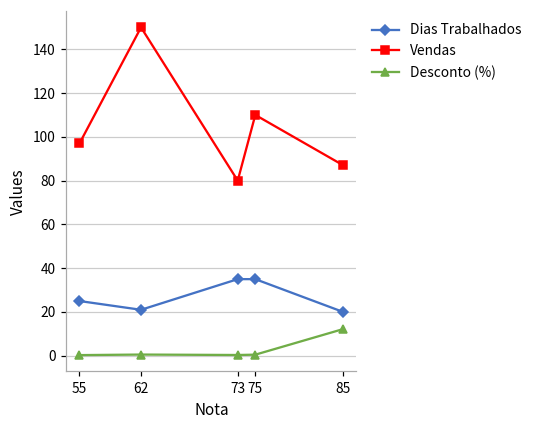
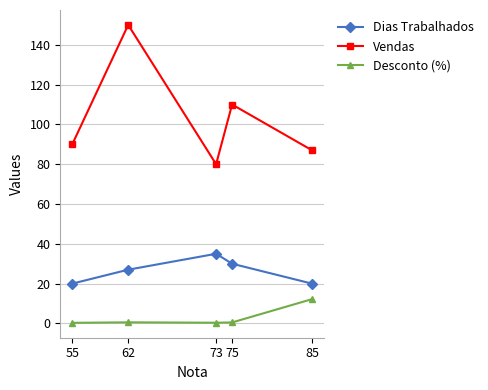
Dias Trabalhados, 55: 25 -> 20
Vendas, 55: 97 -> 90
Dias Trabalhados, 62: 21 -> 27
Dias Trabalhados, 75: 35 -> 30
